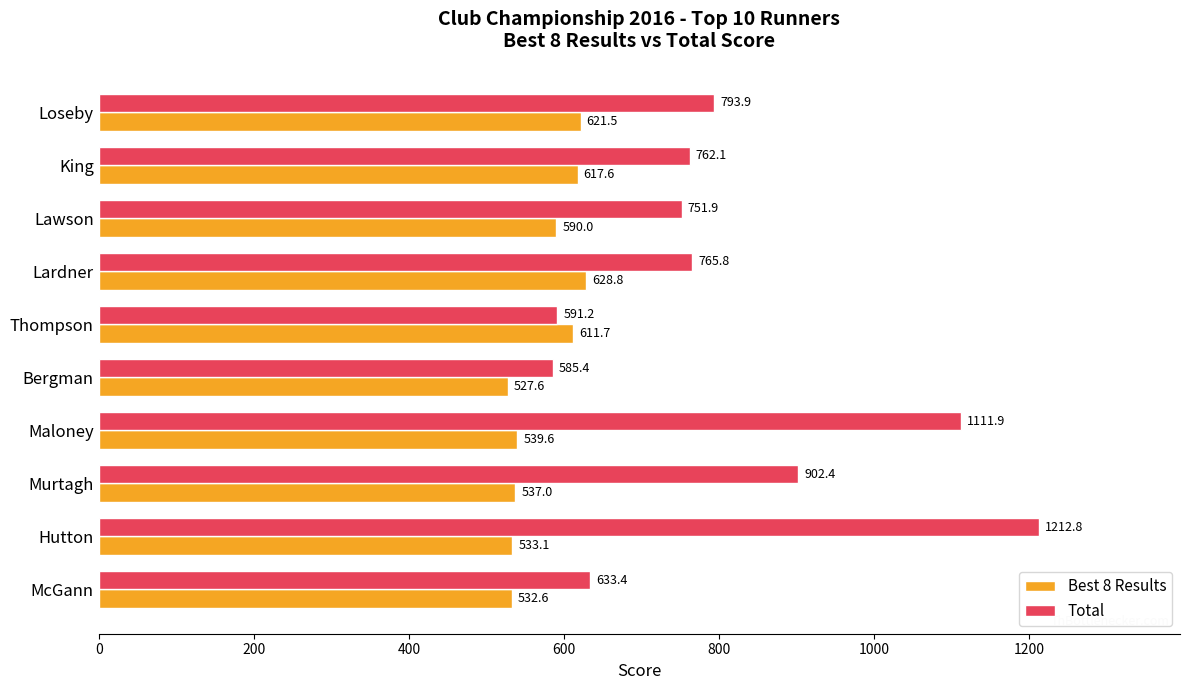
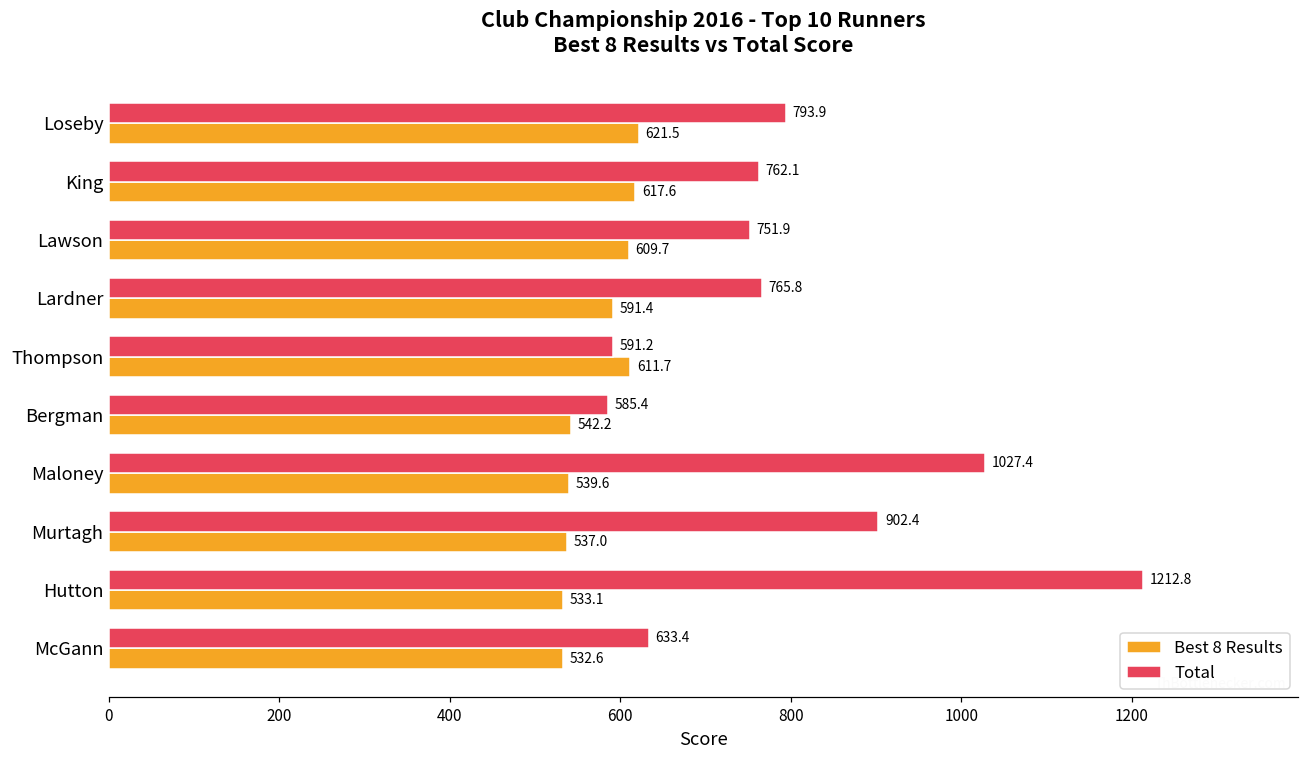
Best 8 Results, Lawson: 590.0 -> 609.7
Best 8 Results, Lardner: 628.8 -> 591.4
Best 8 Results, Bergman: 527.6 -> 542.2
Total, Maloney: 1111.9 -> 1027.4
